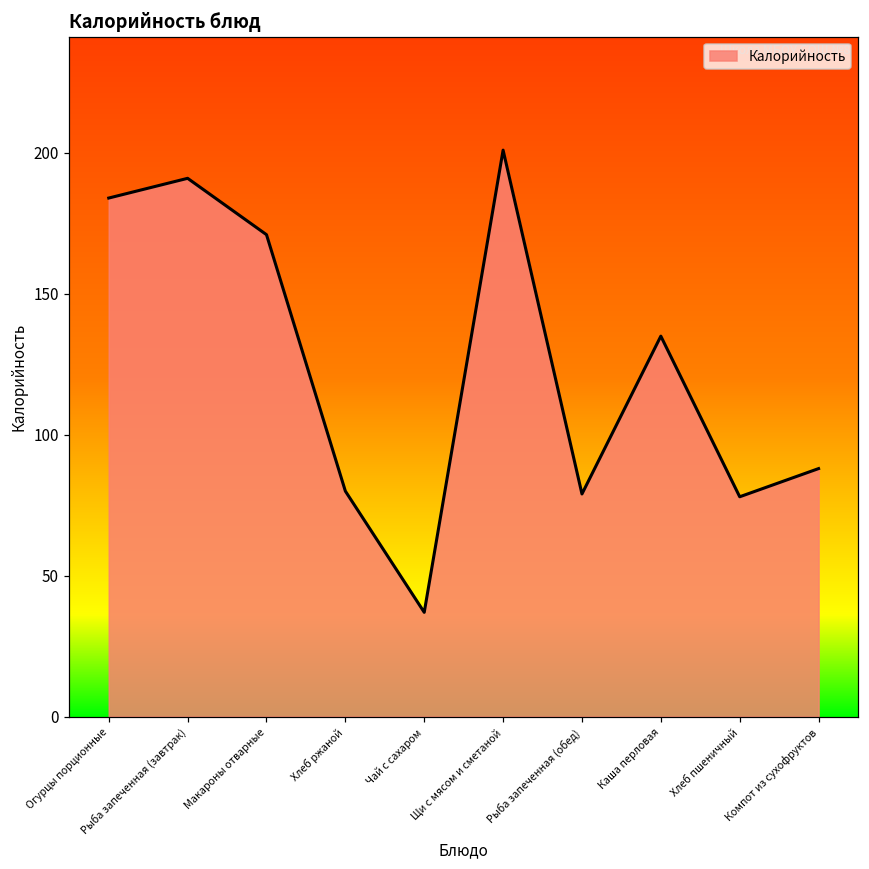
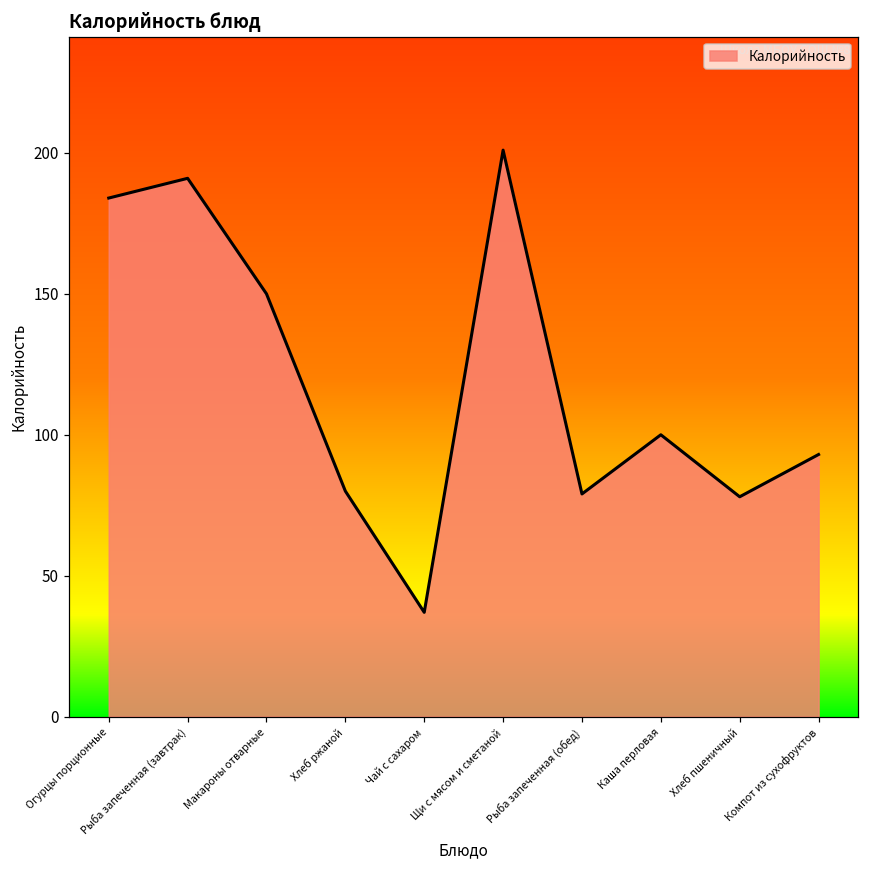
Макароны отварные: 171 -> 150
Каша перловая: 135 -> 100
Компот из сухофруктов: 88 -> 93
